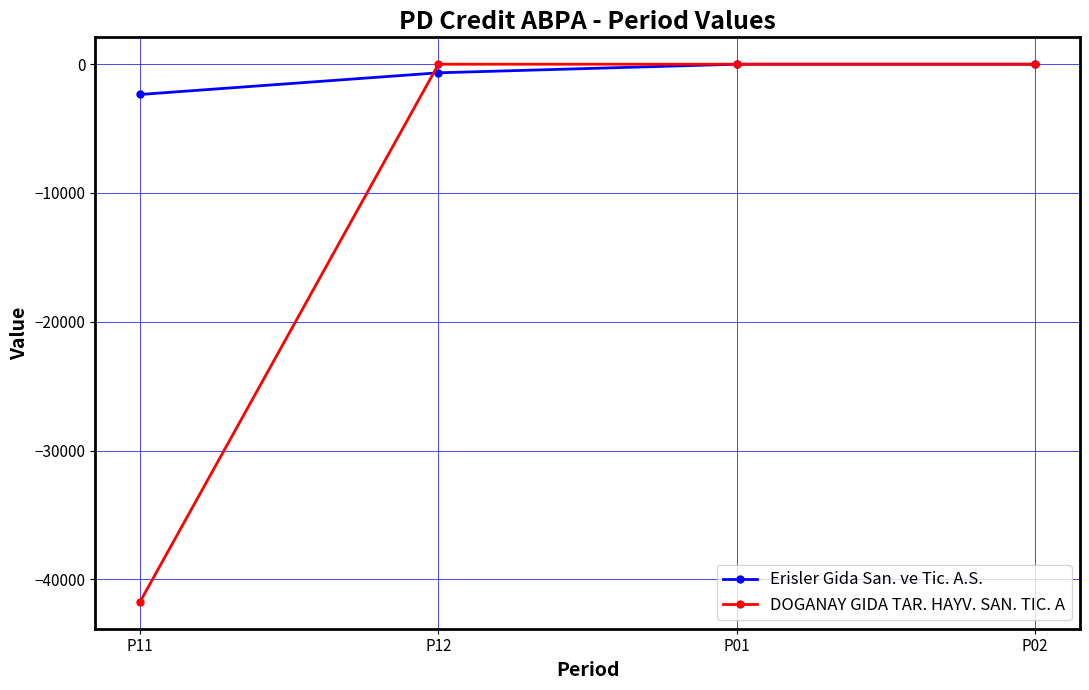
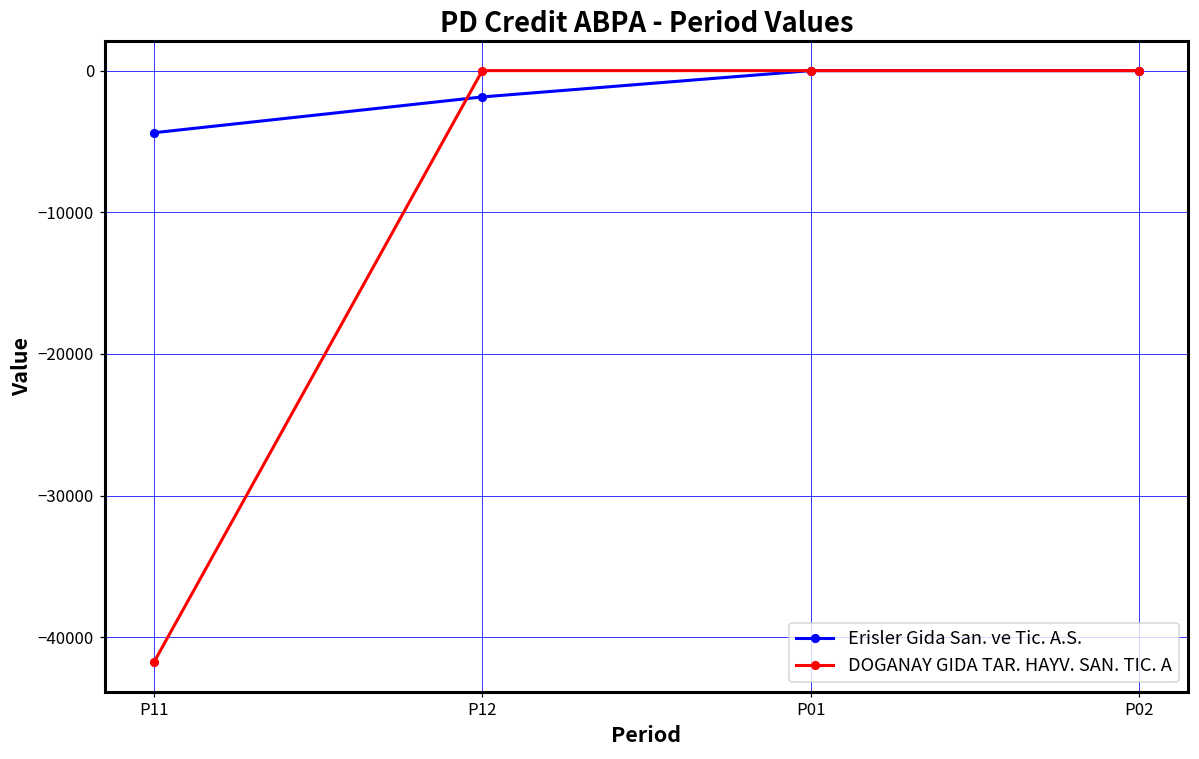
Erisler Gida San. ve Tic. A.S., P11: -2300 -> -4400
Erisler Gida San. ve Tic. A.S., P12: -700 -> -1900
